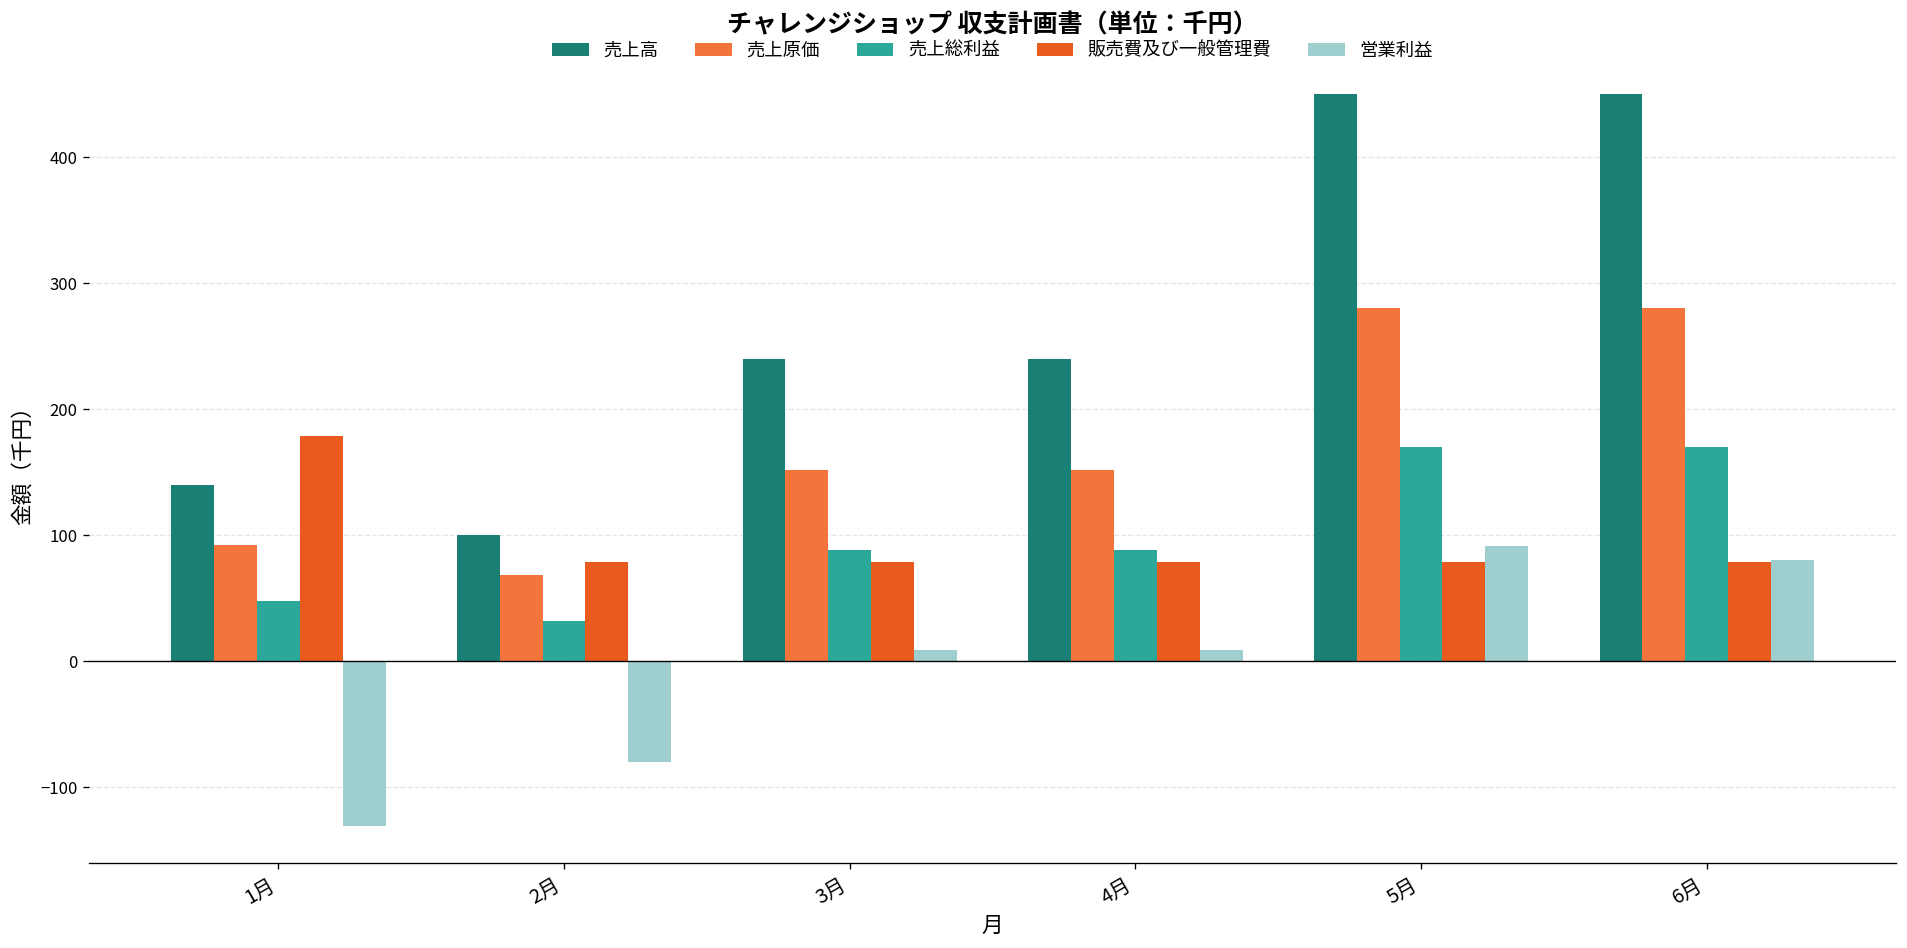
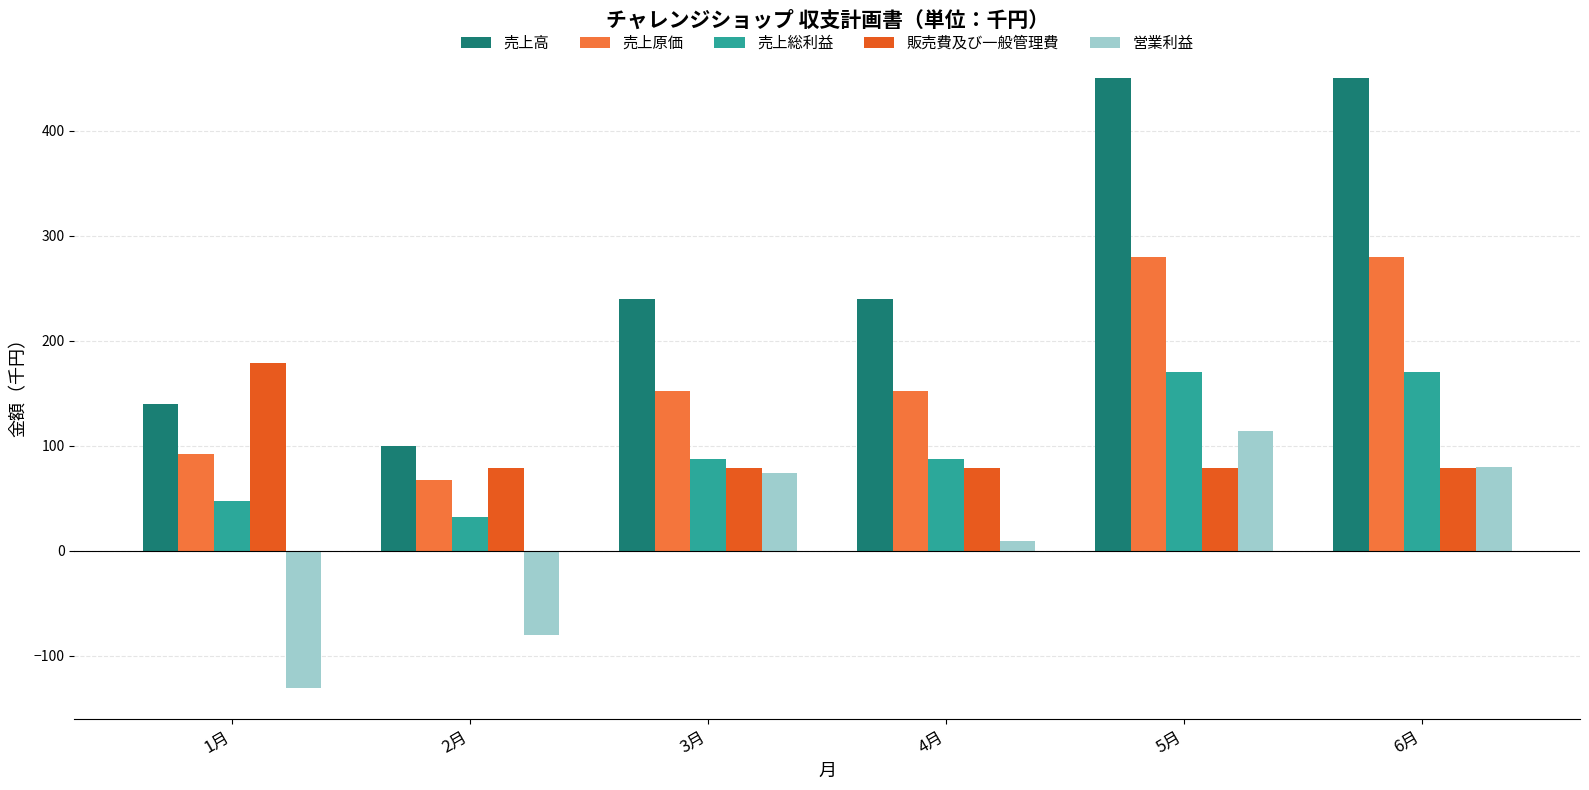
営業利益, 3月: 9 -> 74
営業利益, 5月: 91 -> 114
